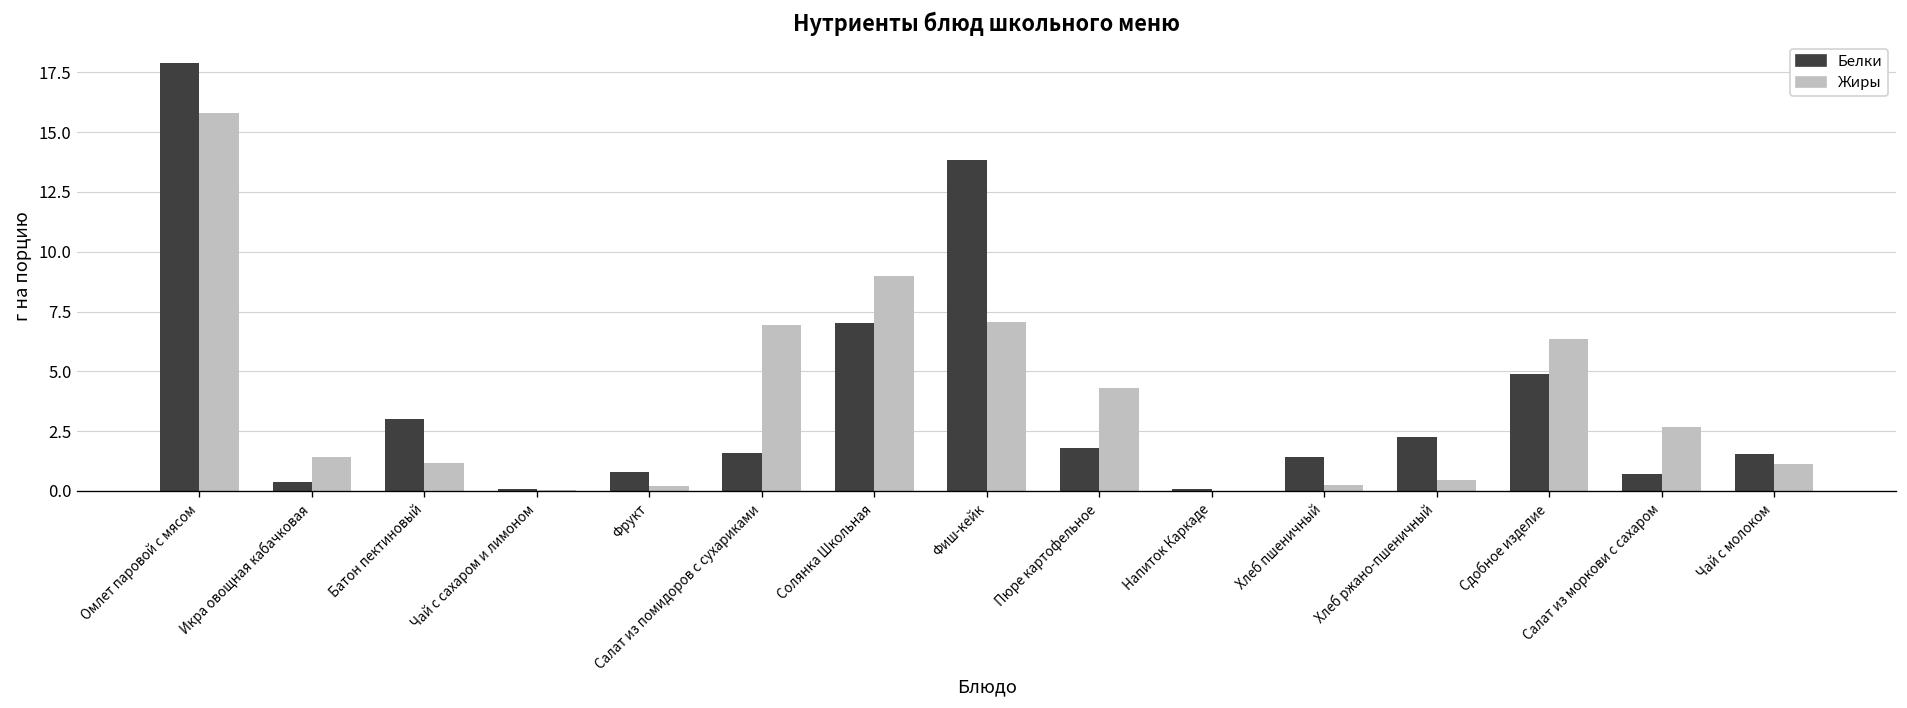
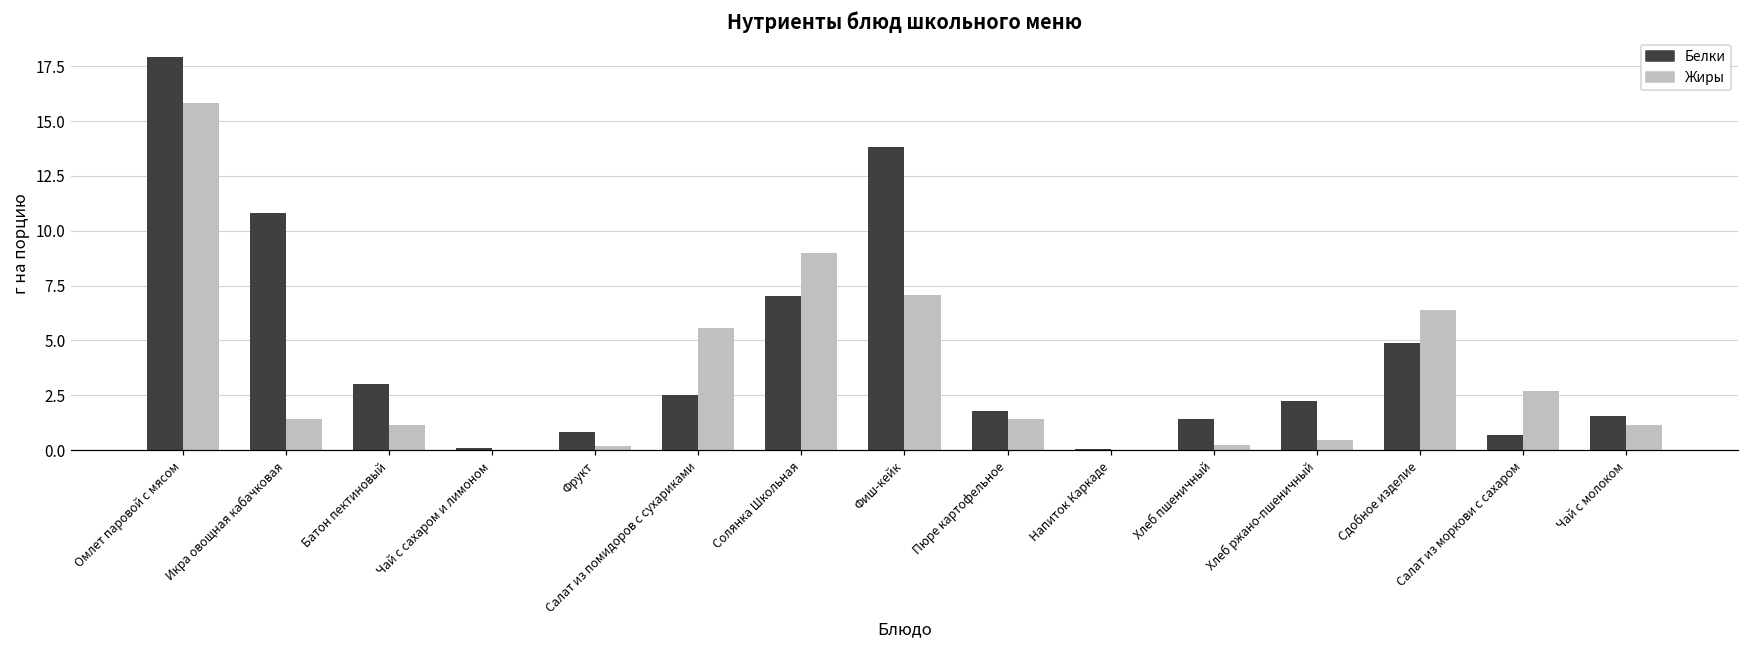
Белки, Икра овощная кабачковая: 0.4 -> 10.8
Белки, Салат из помидоров с сухариками: 1.6 -> 2.5
Жиры, Салат из помидоров с сухариками: 6.9 -> 5.6
Жиры, Пюре картофельное: 4.3 -> 1.4
